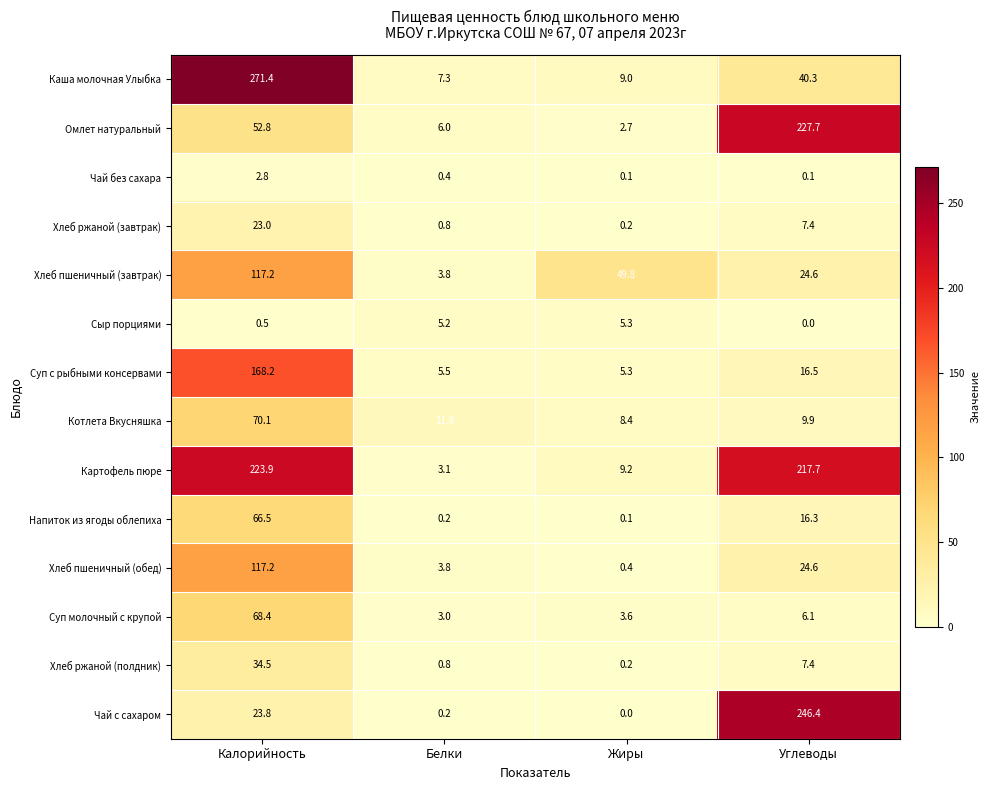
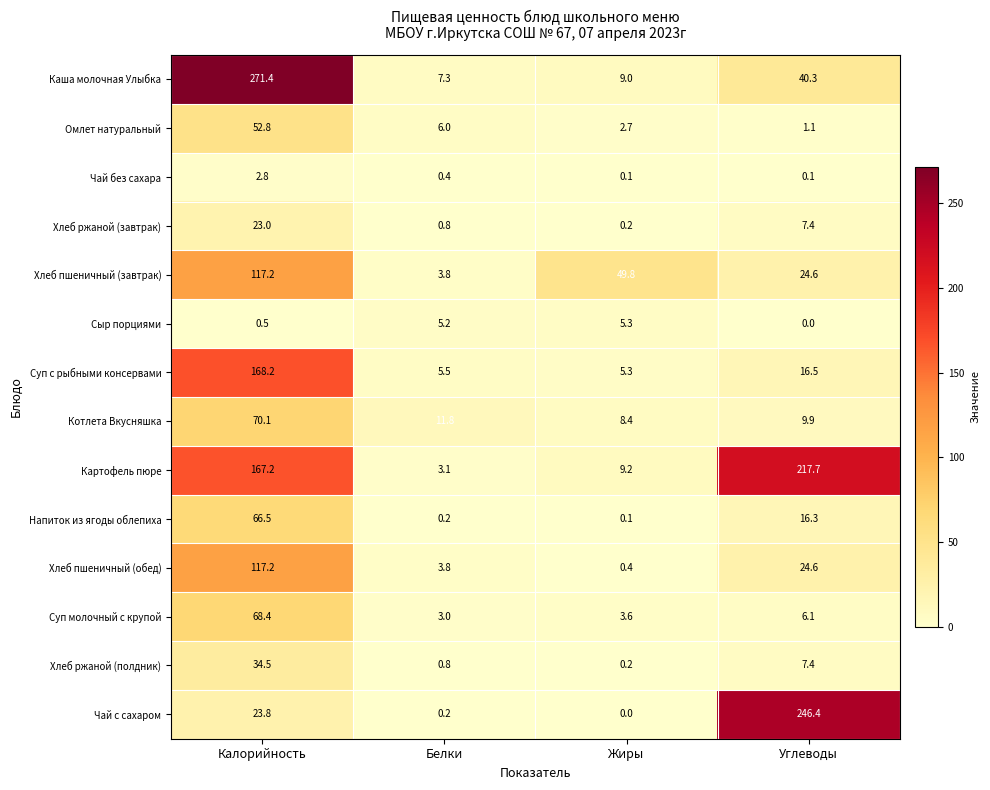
Омлет натуральный, Углеводы: 227.7 -> 1.1
Картофель пюре, Калорийность: 223.9 -> 167.2
